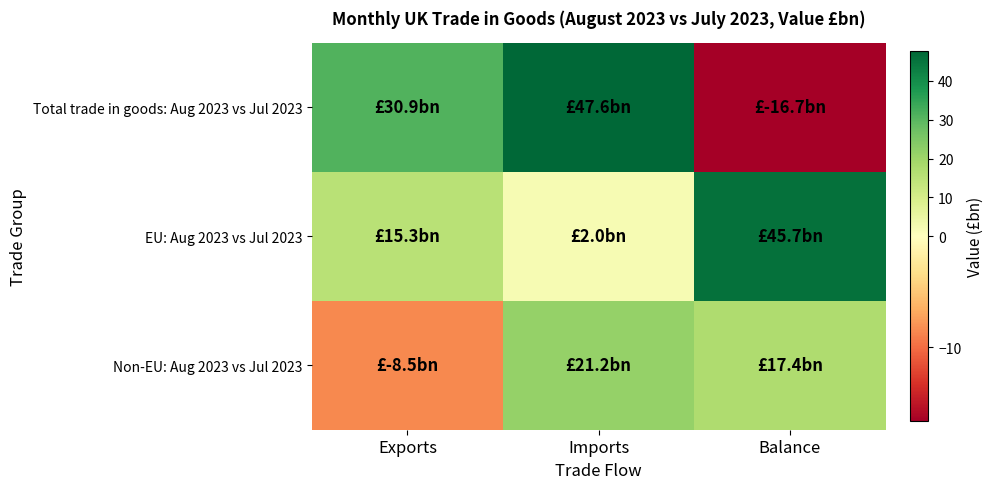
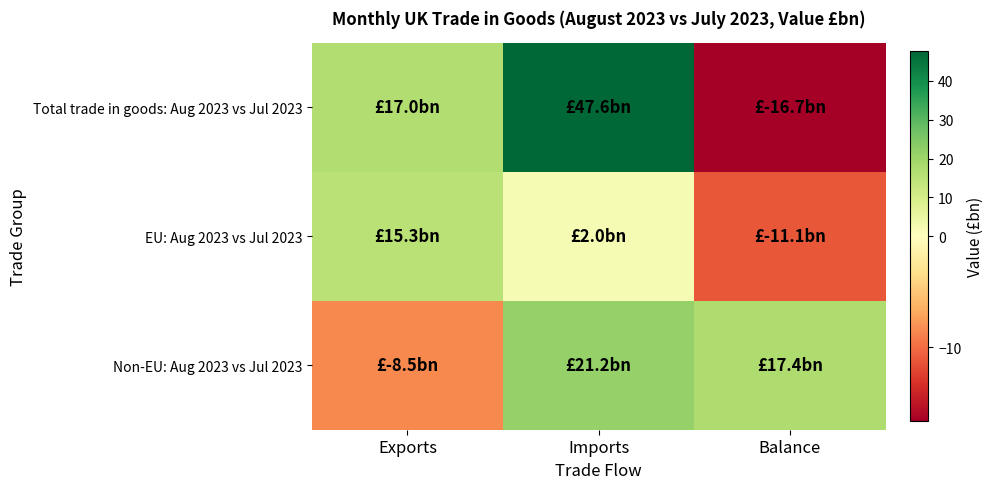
Total trade in goods: Aug 2023 vs Jul 2023, Exports: £30.9 -> £17.0
EU: Aug 2023 vs Jul 2023, Balance: £45.7 -> £-11.1
